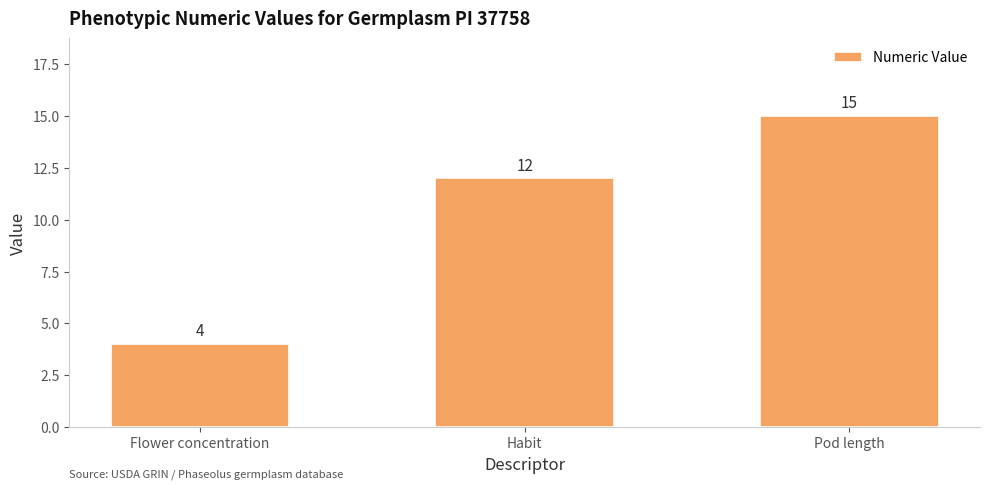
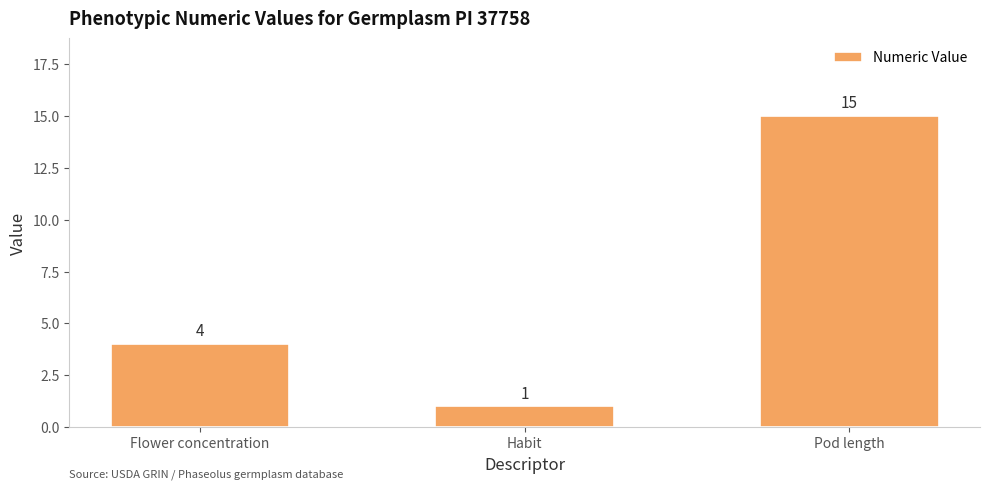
Habit: 12 -> 1
